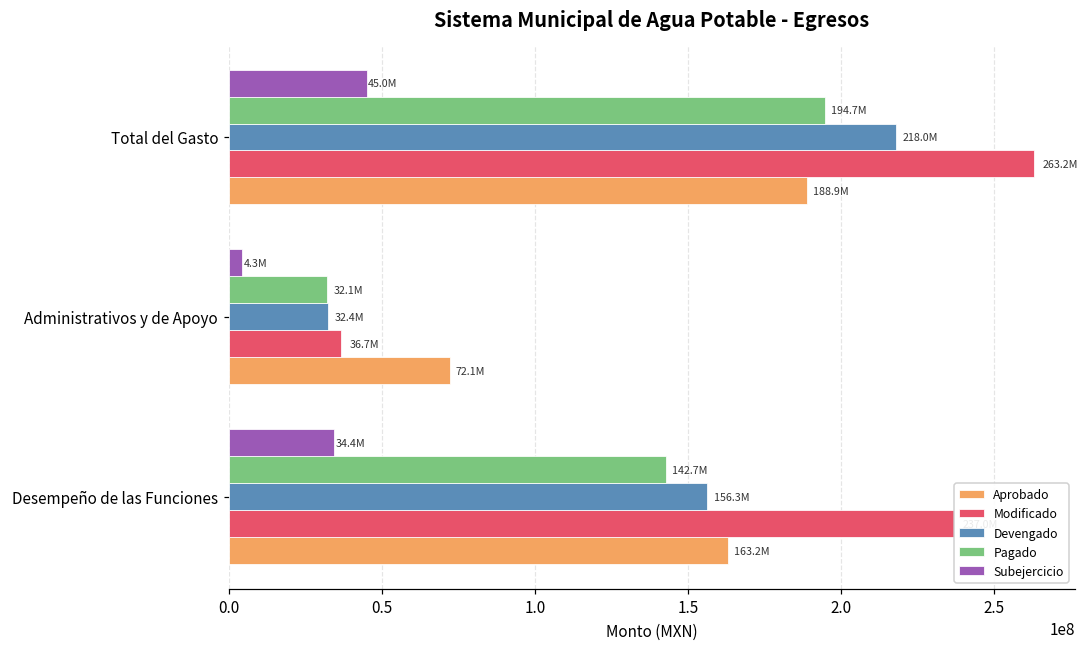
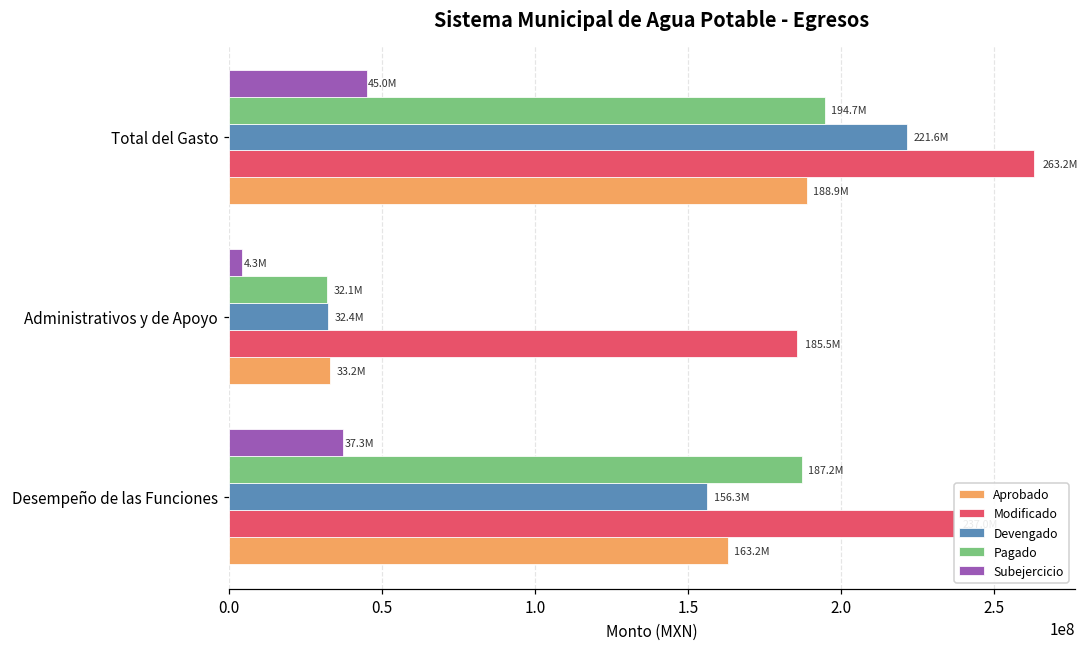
Devengado, Total del Gasto: 218.0M -> 221.6M
Modificado, Administrativos y de Apoyo: 36.7M -> 185.5M
Aprobado, Administrativos y de Apoyo: 72.1M -> 33.2M
Subejercicio, Desempeño de las Funciones: 34.4M -> 37.3M
Pagado, Desempeño de las Funciones: 142.7M -> 187.2M
